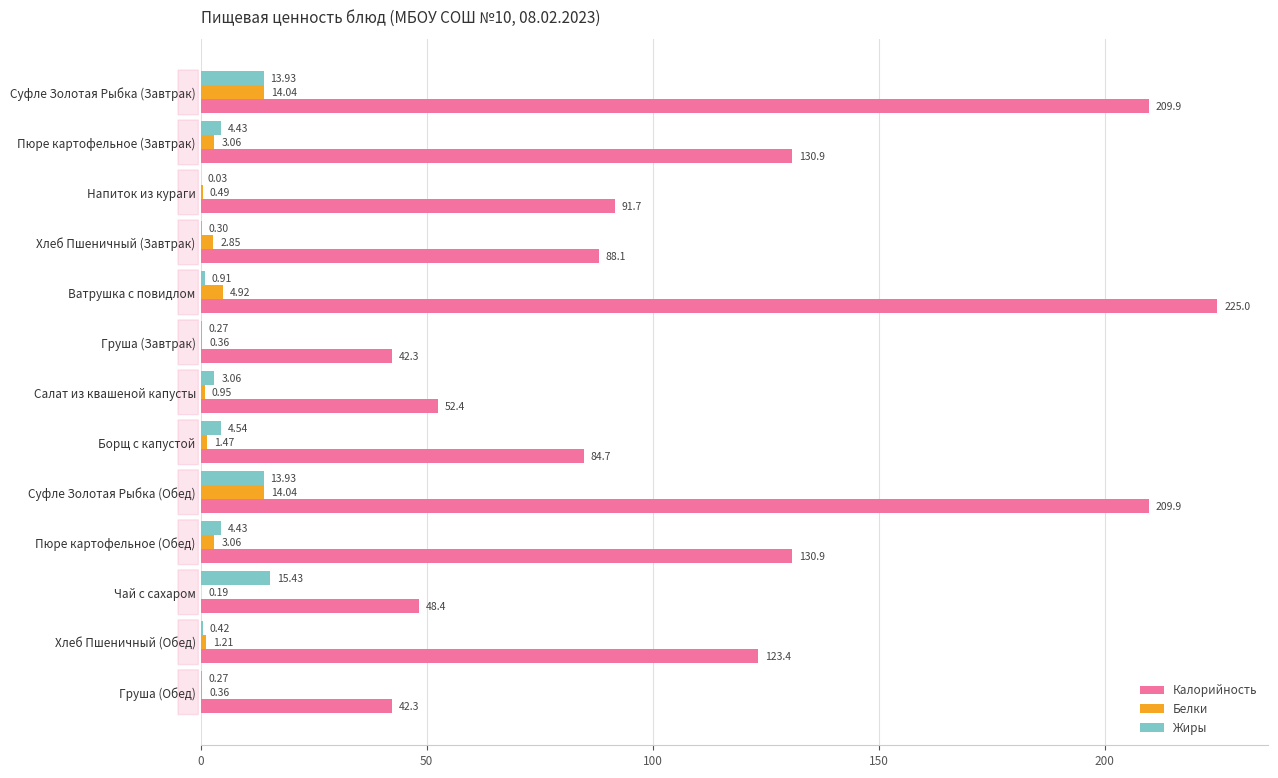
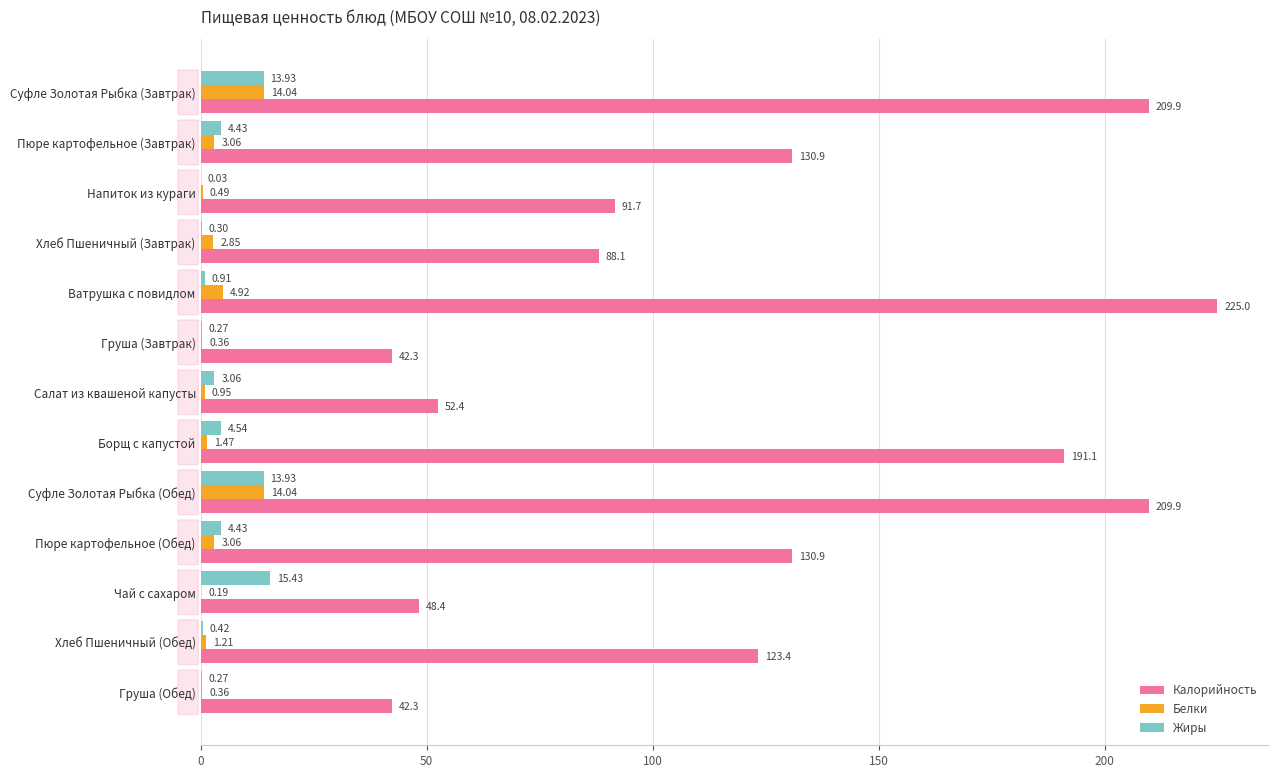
Калорийность, Борщ с капустой: 84.7 -> 191.1
